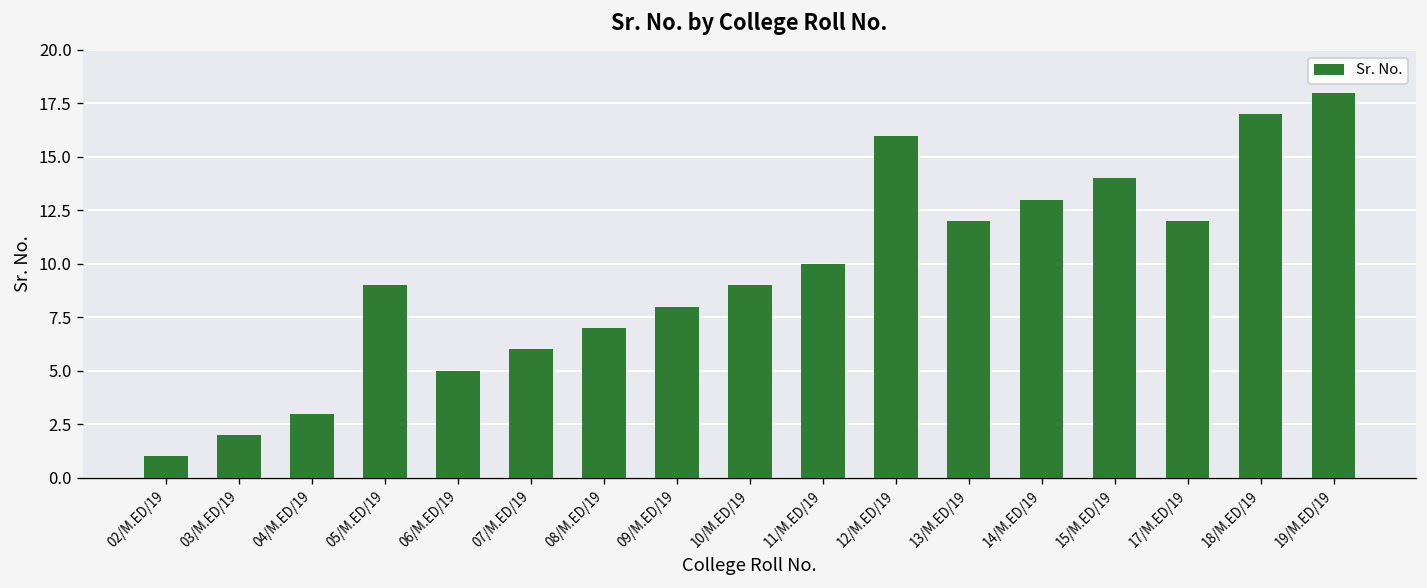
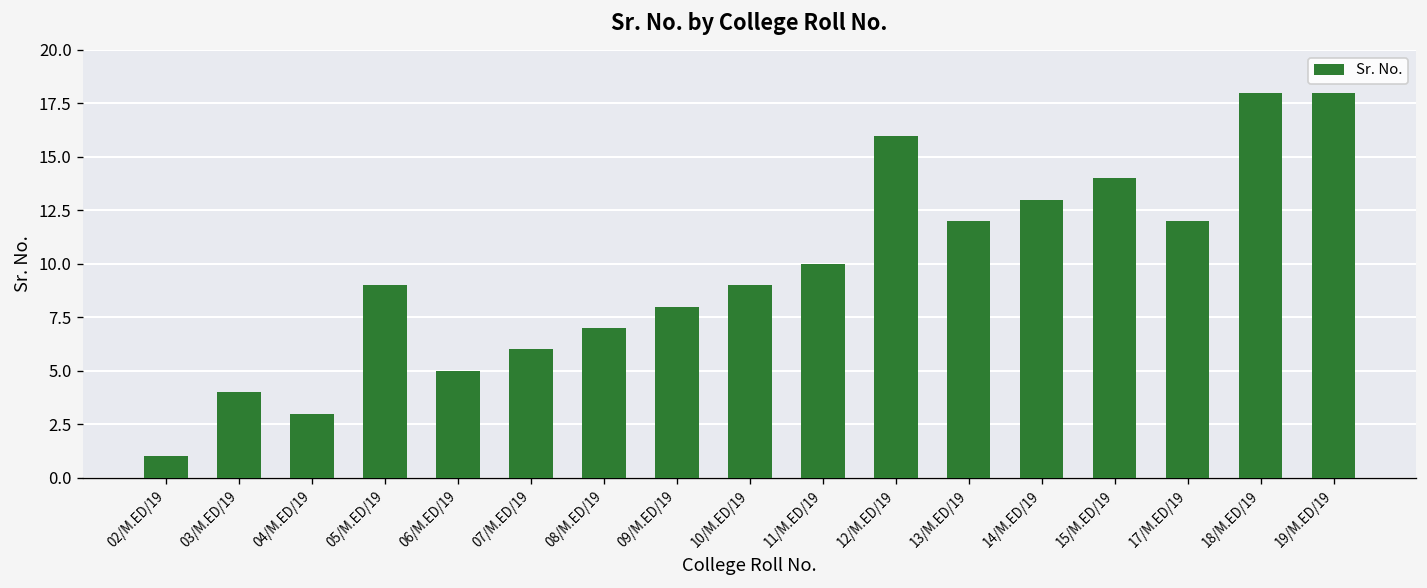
03/M.ED/19: 2 -> 4
18/M.ED/19: 17 -> 18
